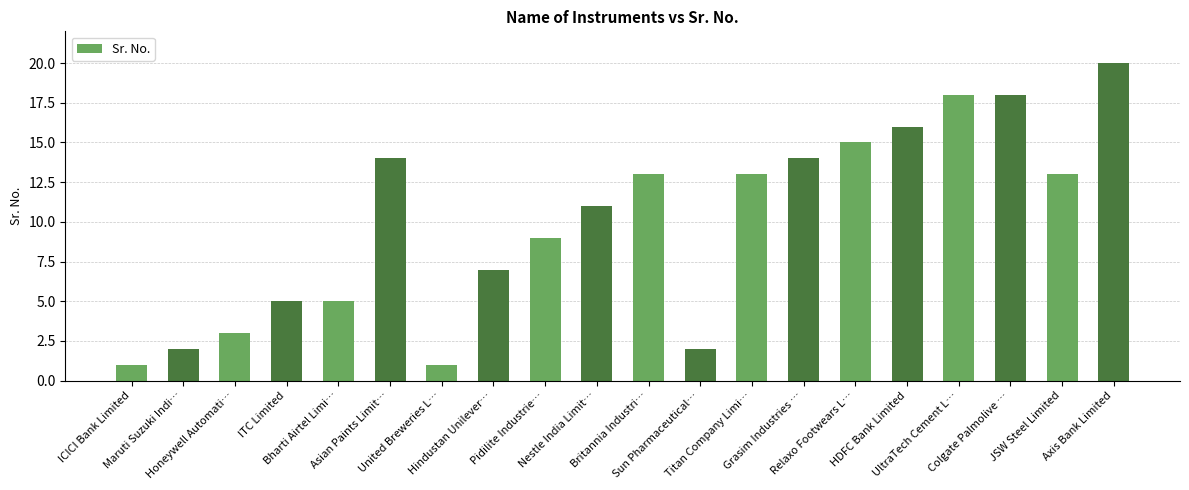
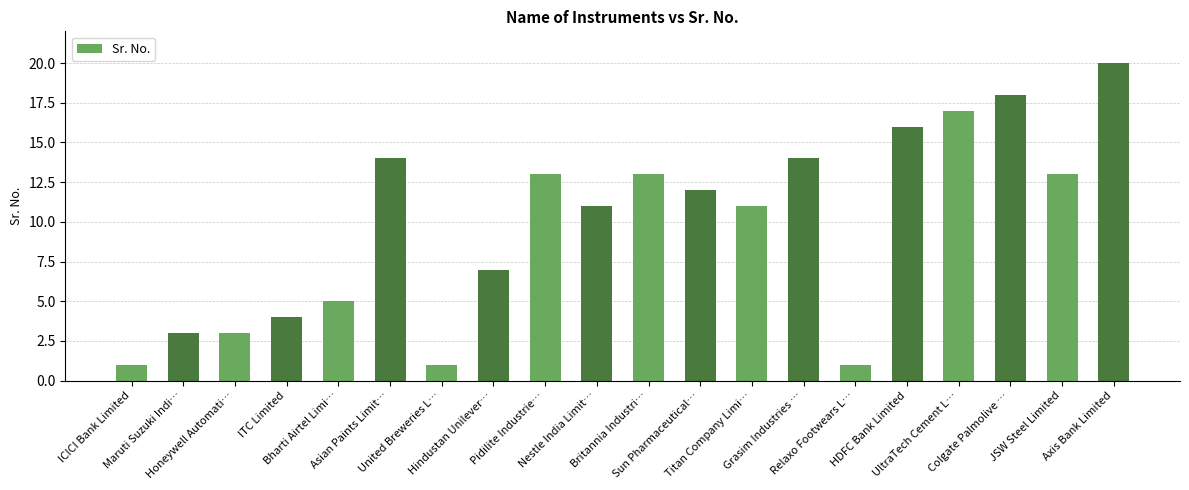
Maruti Suzuki Indi…: 2 -> 3
ITC Limited: 5 -> 4
Pidilite Industrie…: 9 -> 13
Sun Pharmaceutical…: 2 -> 12
Titan Company Limi…: 13 -> 11
Relaxo Footwears L…: 15 -> 1
UltraTech Cement L…: 18 -> 17
